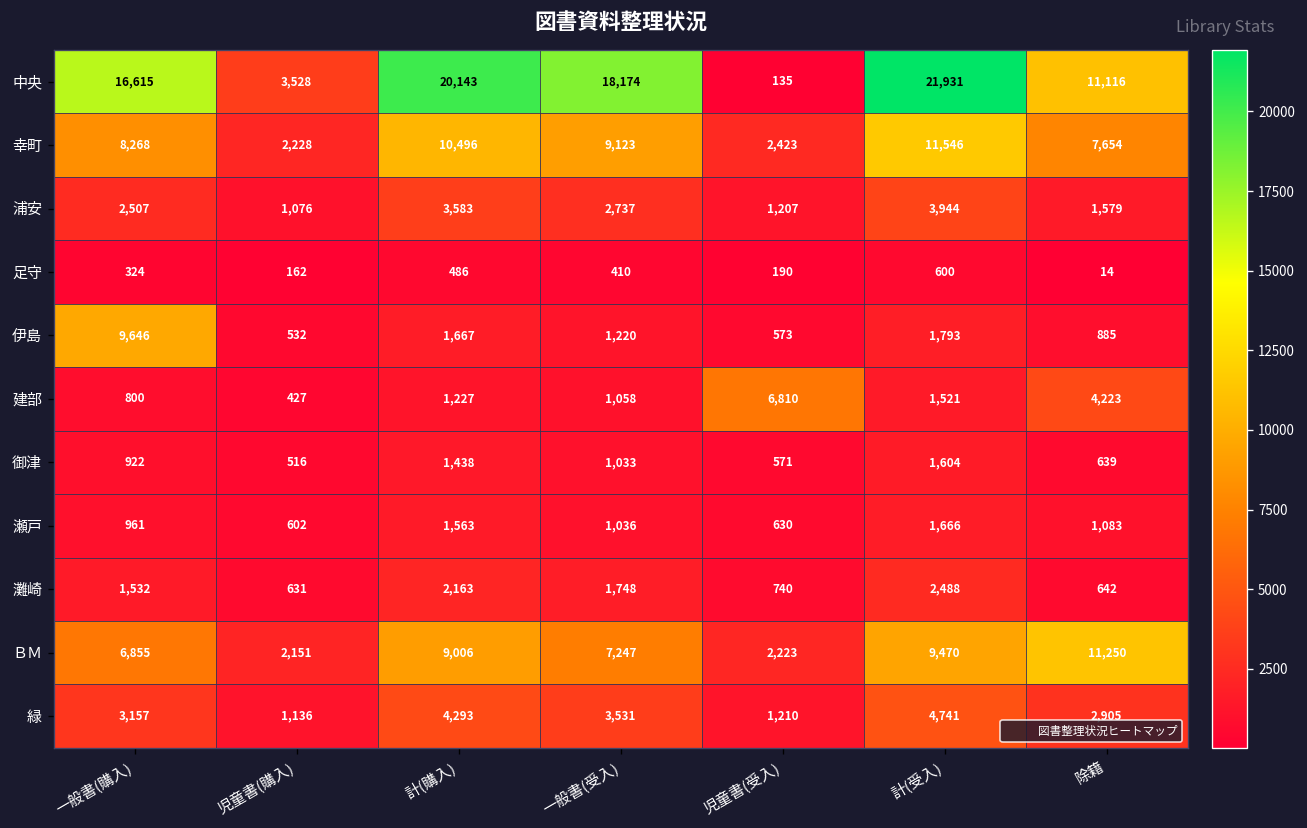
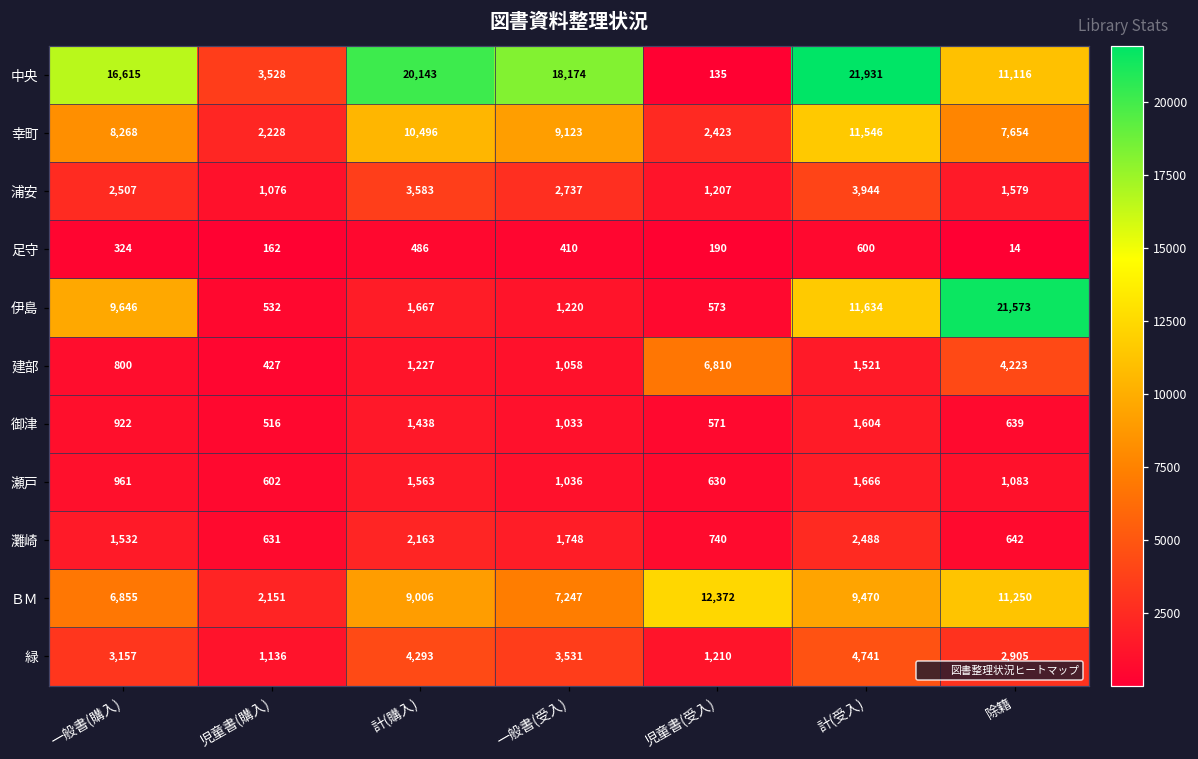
伊島, 計(受入): 1,793 -> 11,634
伊島, 除籍: 885 -> 21,573
ＢＭ, 児童書(受入): 2,223 -> 12,372
